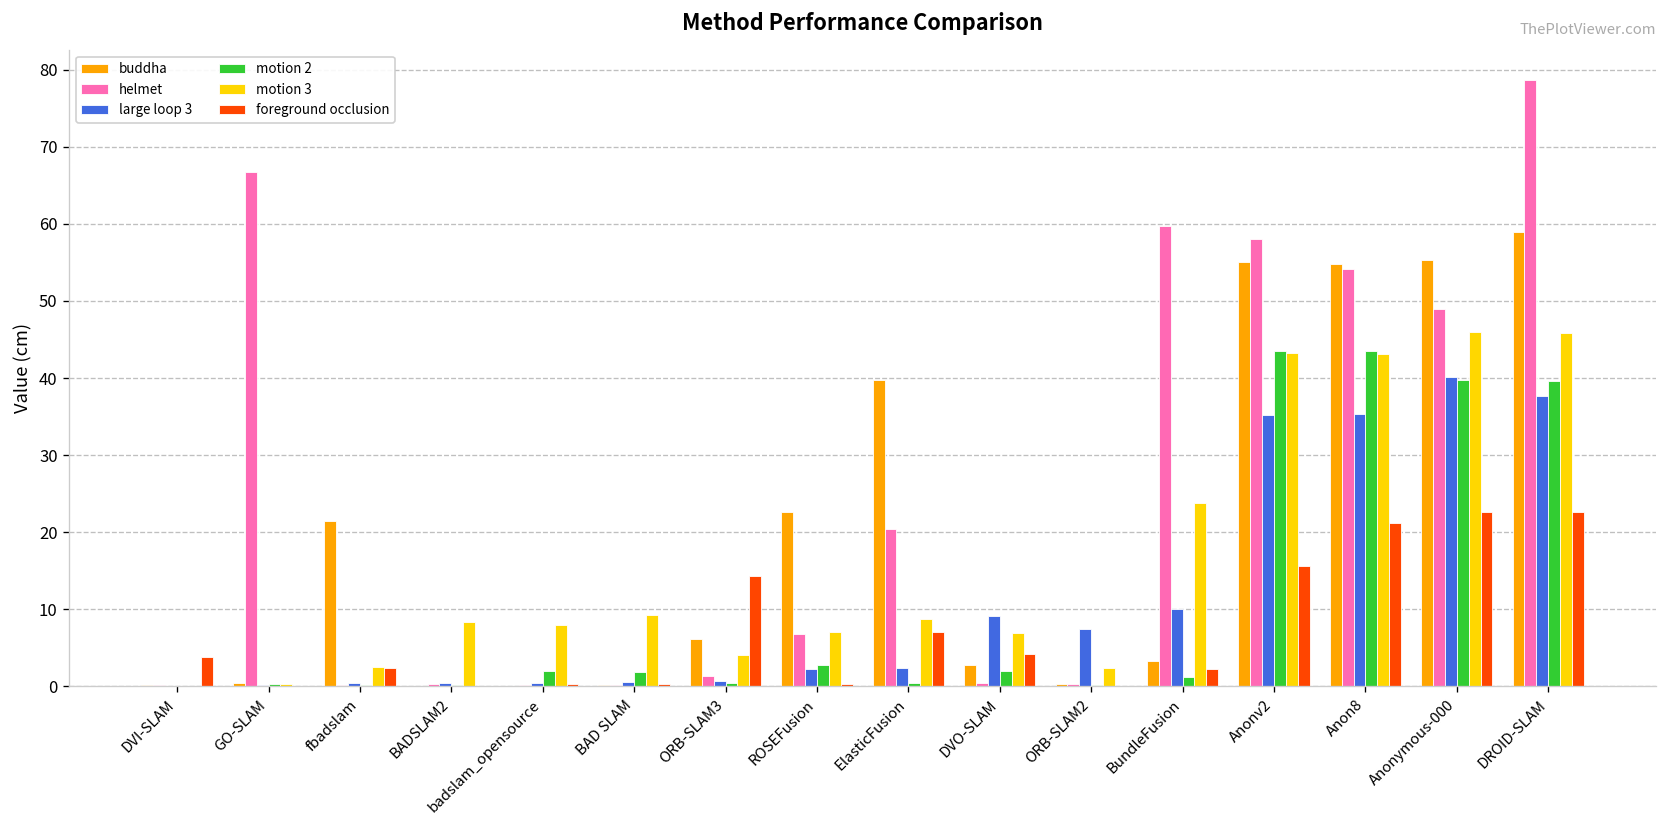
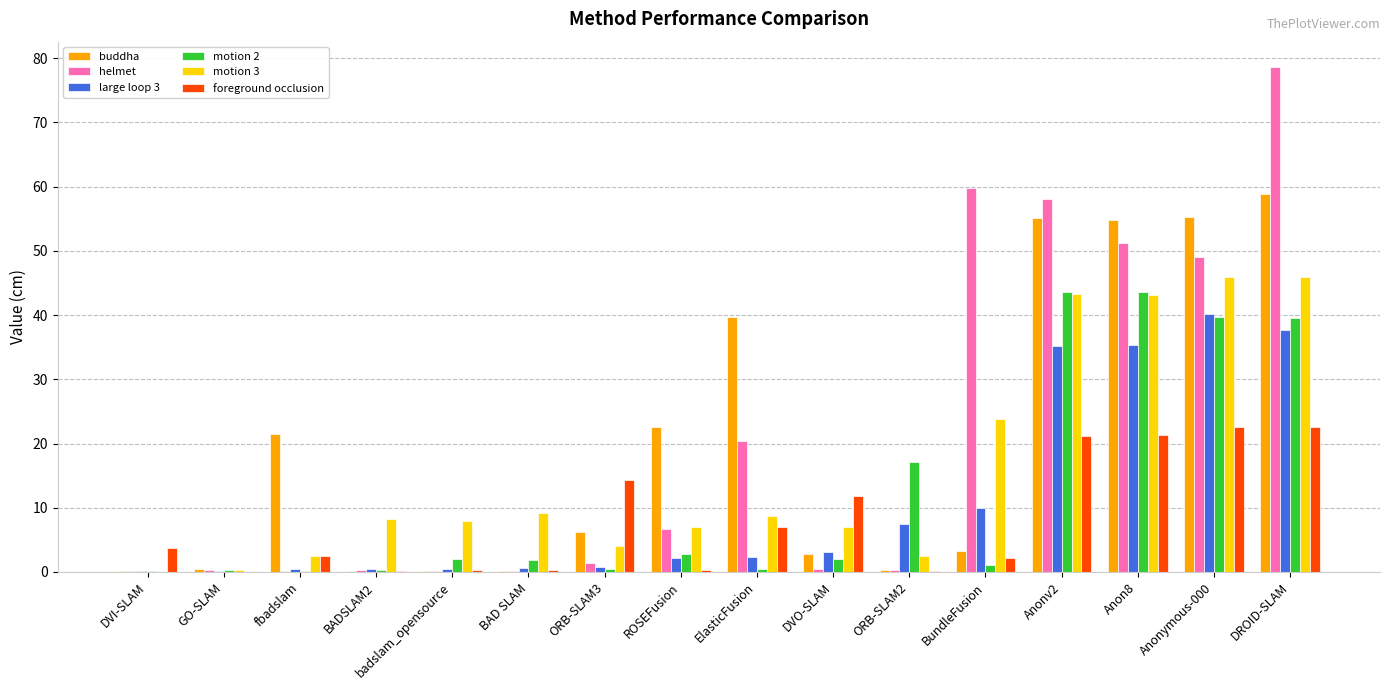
helmet, GO-SLAM: 67 -> 0
large loop 3, DVO-SLAM: 9 -> 3
foreground occlusion, DVO-SLAM: 4 -> 12
motion 2, ORB-SLAM2: 0 -> 17
foreground occlusion, Anonv2: 16 -> 21
helmet, Anon8: 54 -> 51
